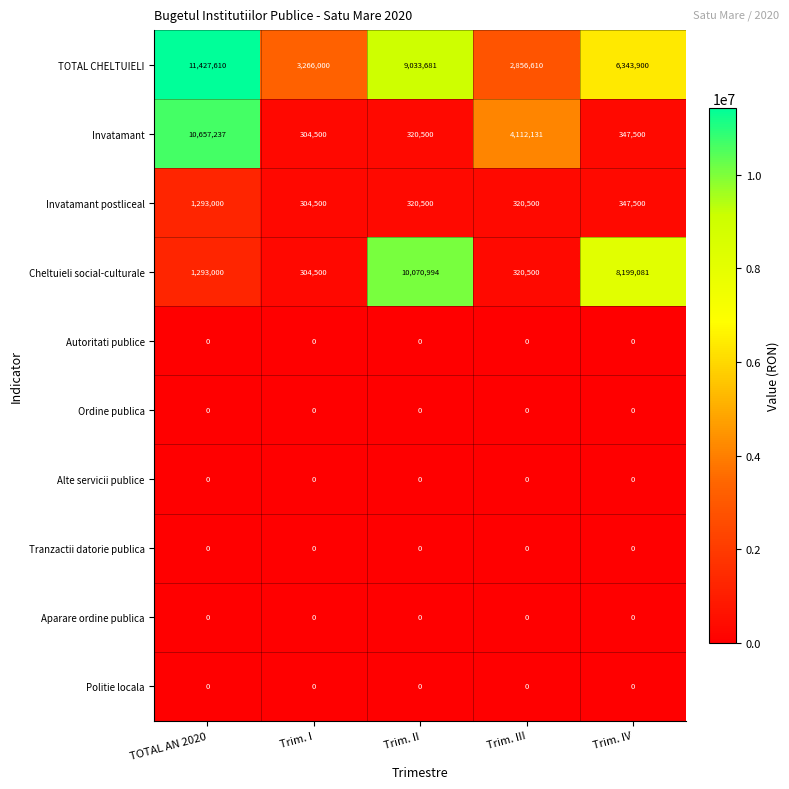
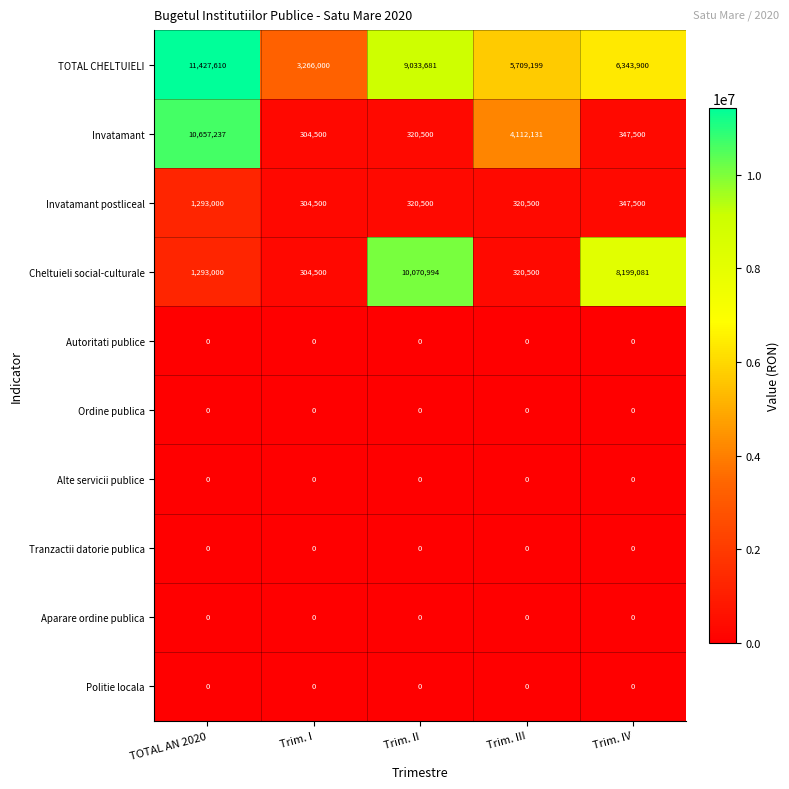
TOTAL CHELTUIELI, Trim. III: 2,856,610 -> 5,709,199
